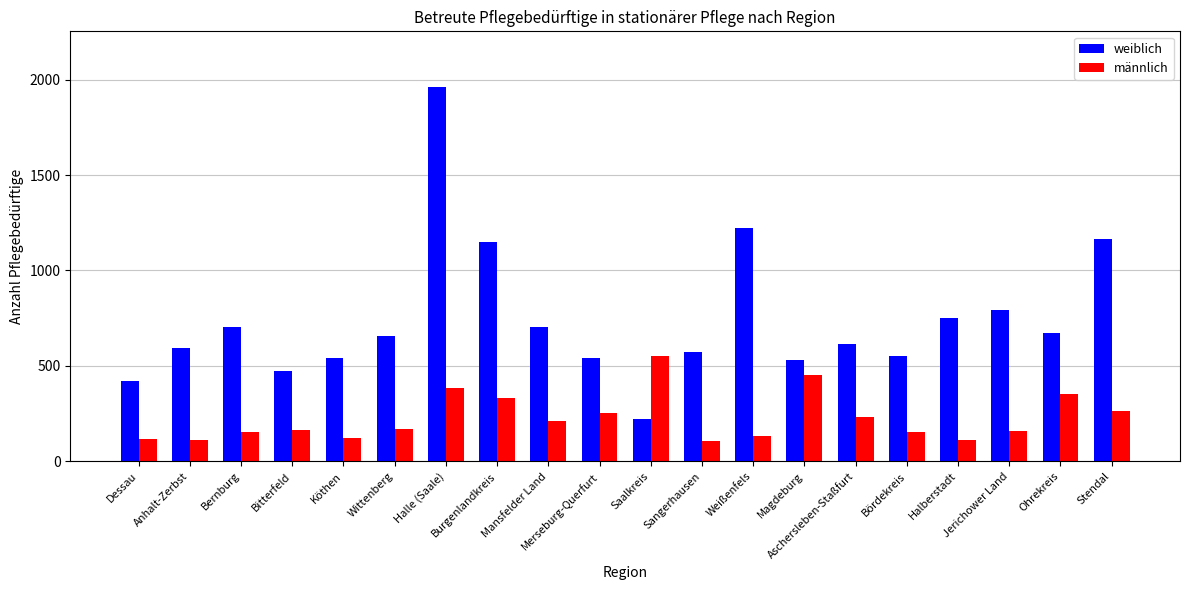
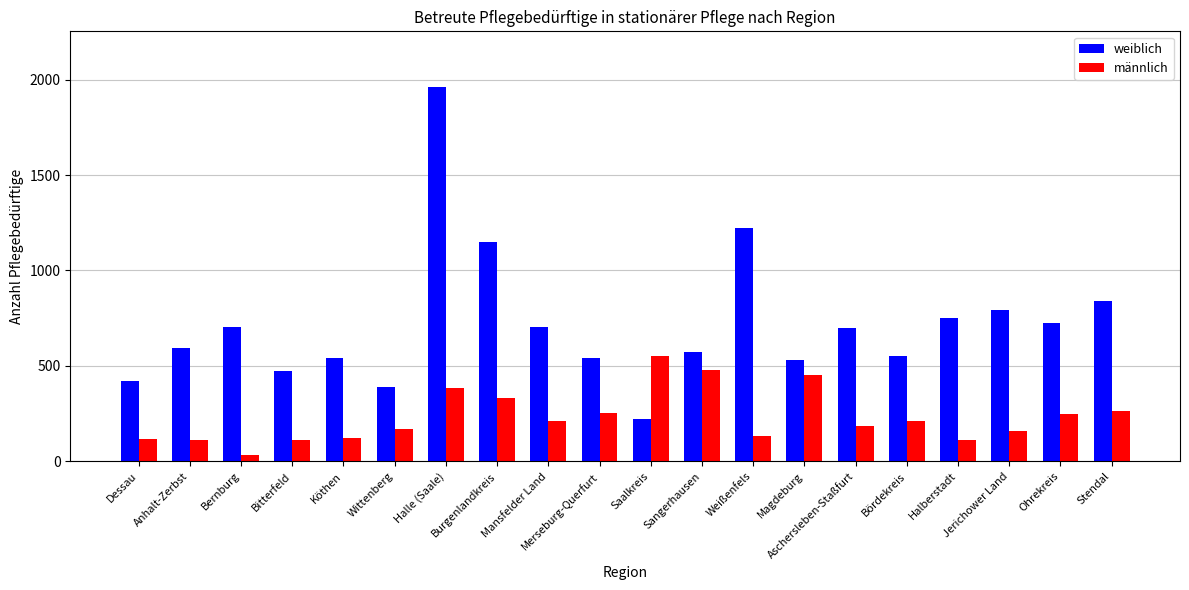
männlich, Bernburg: 150 -> 30
männlich, Bitterfeld: 160 -> 110
weiblich, Wittenberg: 650 -> 390
männlich, Sangerhausen: 110 -> 480
weiblich, Aschersleben-Staßfurt: 620 -> 700
männlich, Aschersleben-Staßfurt: 230 -> 190
männlich, Bördekreis: 160 -> 210
weiblich, Ohrekreis: 670 -> 730
männlich, Ohrekreis: 350 -> 250
weiblich, Stendal: 1170 -> 840
